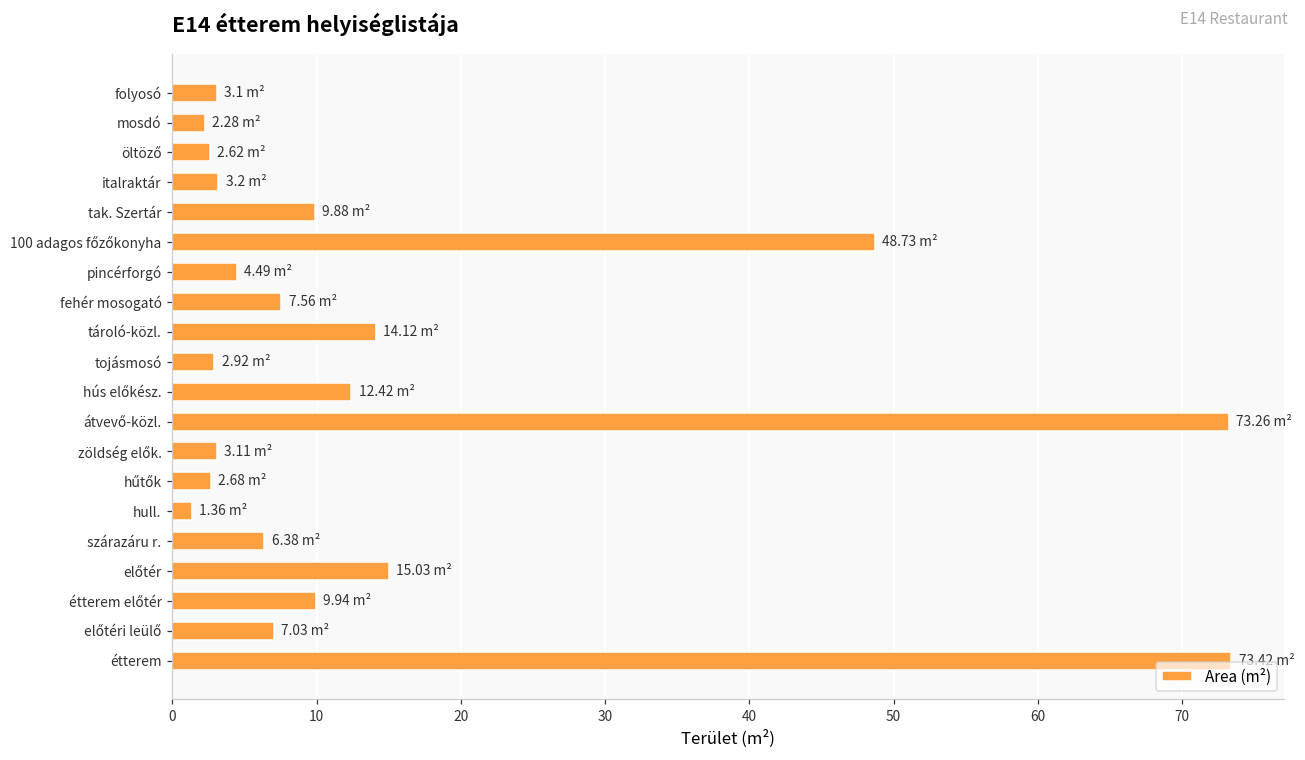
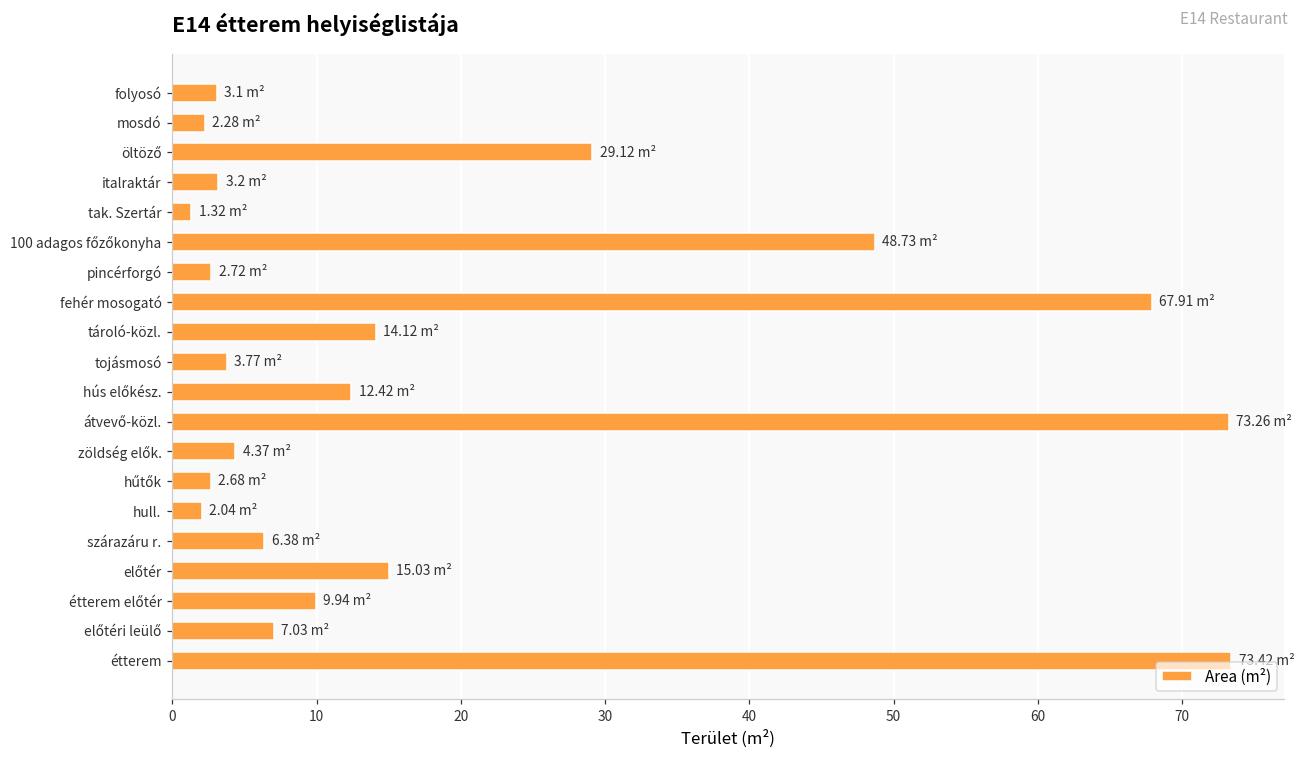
öltöző: 2.62 -> 29.12
tak. Szertár: 9.88 -> 1.32
pincérforgó: 4.49 -> 2.72
fehér mosogató: 7.56 -> 67.91
tojásmosó: 2.92 -> 3.77
zöldség elők.: 3.11 -> 4.37
hull.: 1.36 -> 2.04
